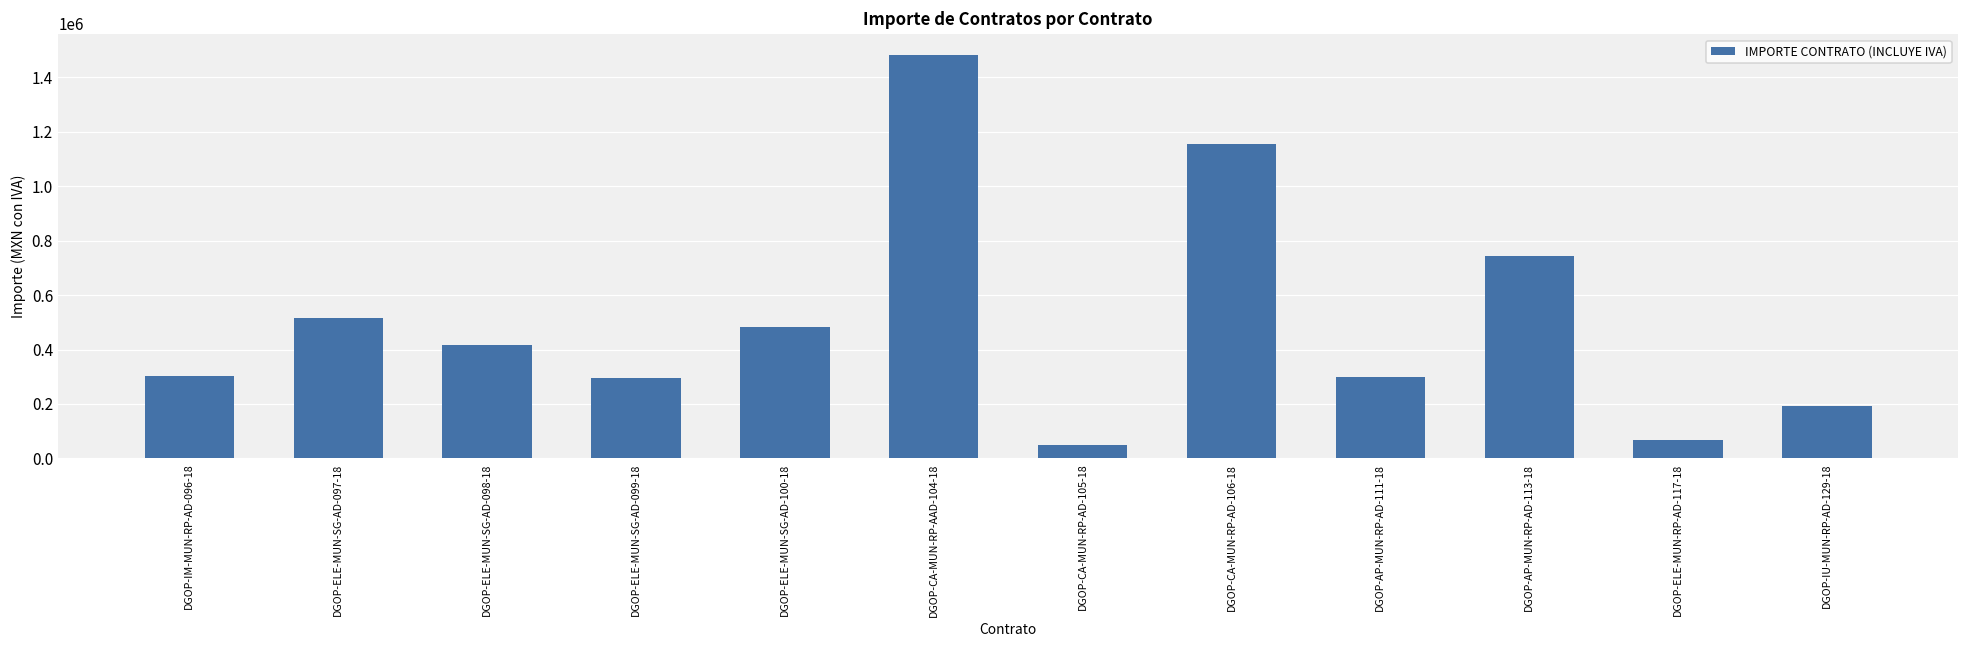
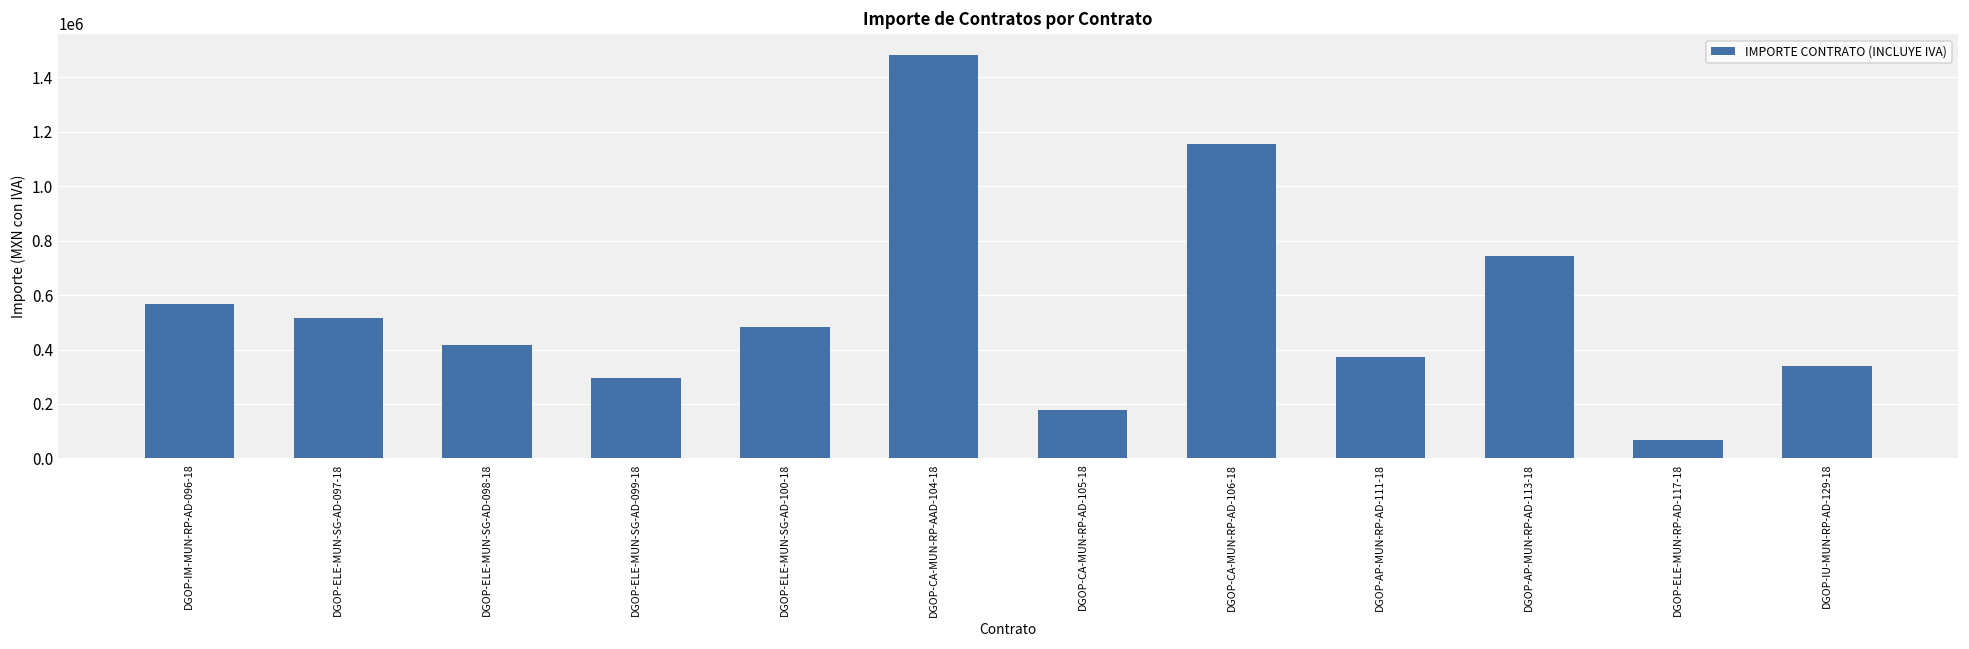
DGOP-IM-MUN-RP-AD-096-18: 300000 -> 570000
DGOP-CA-MUN-RP-AD-105-18: 50000 -> 180000
DGOP-AP-MUN-RP-AD-111-18: 300000 -> 370000
DGOP-IU-MUN-RP-AD-129-18: 190000 -> 340000
